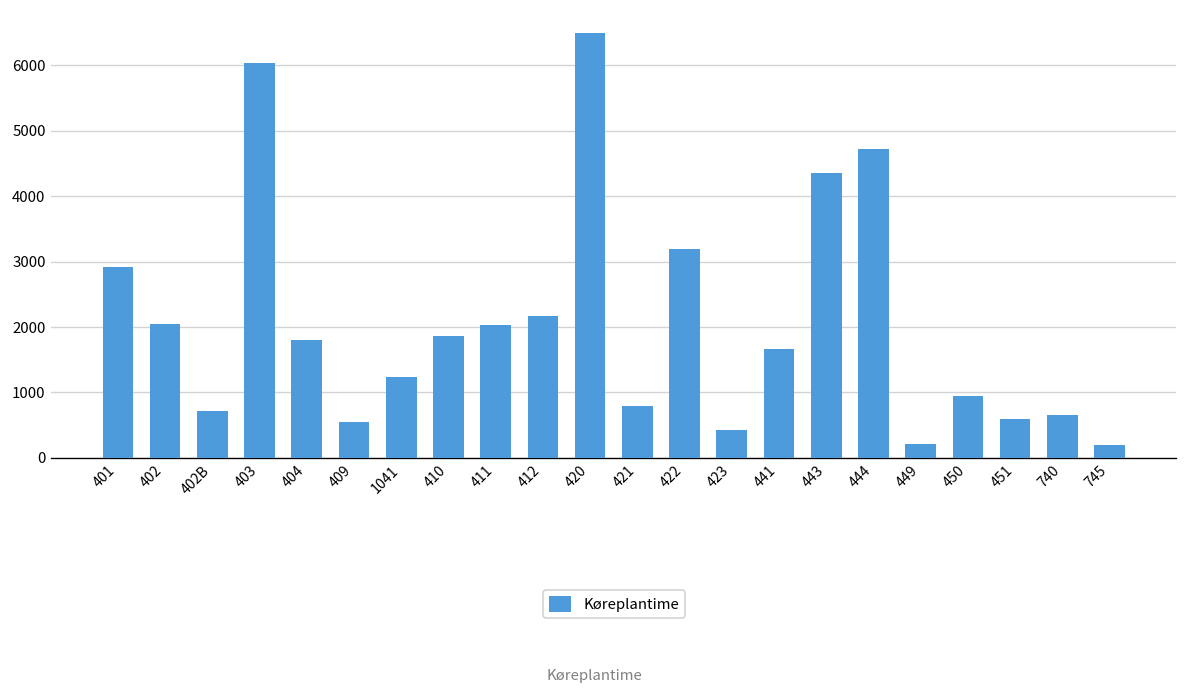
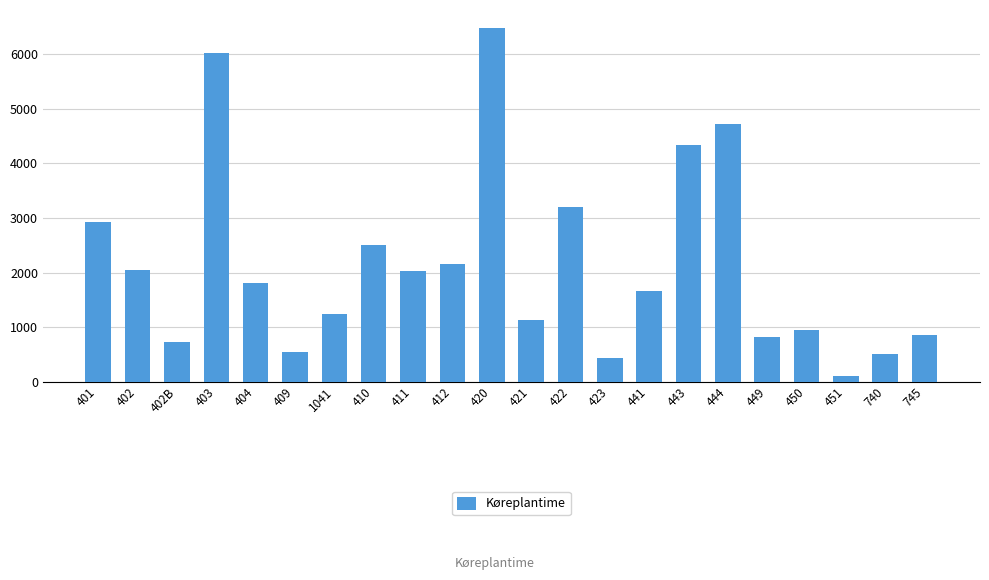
410: 1900 -> 2500
421: 800 -> 1100
449: 200 -> 800
451: 600 -> 100
740: 700 -> 500
745: 200 -> 900
